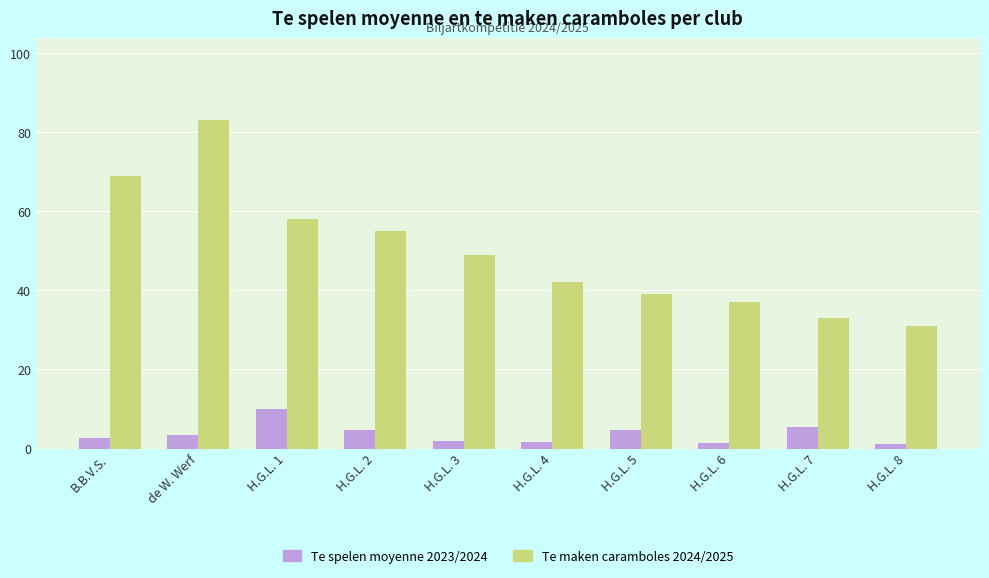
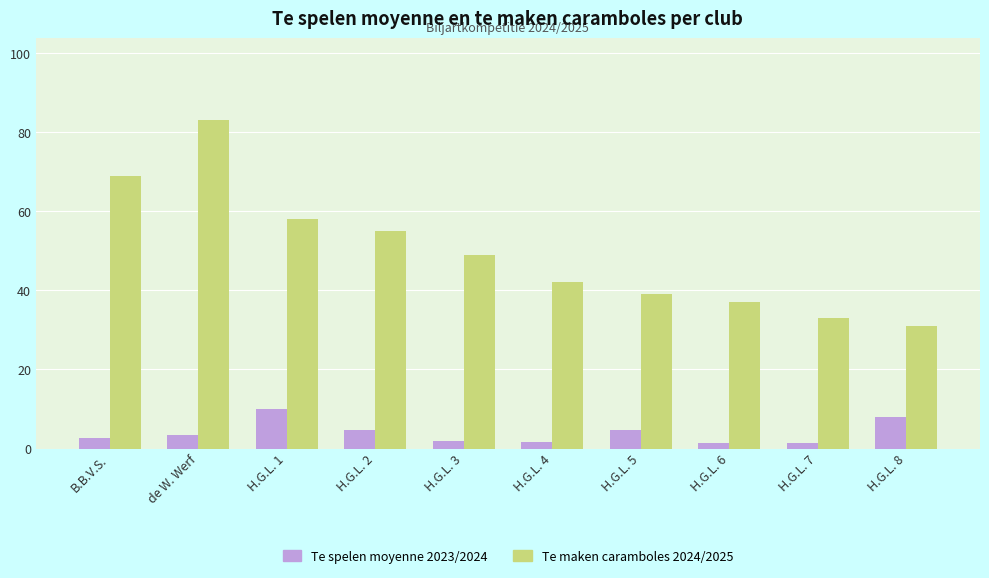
Te spelen moyenne 2023/2024, H.G.L. 7: 5 -> 1
Te spelen moyenne 2023/2024, H.G.L. 8: 1 -> 8
